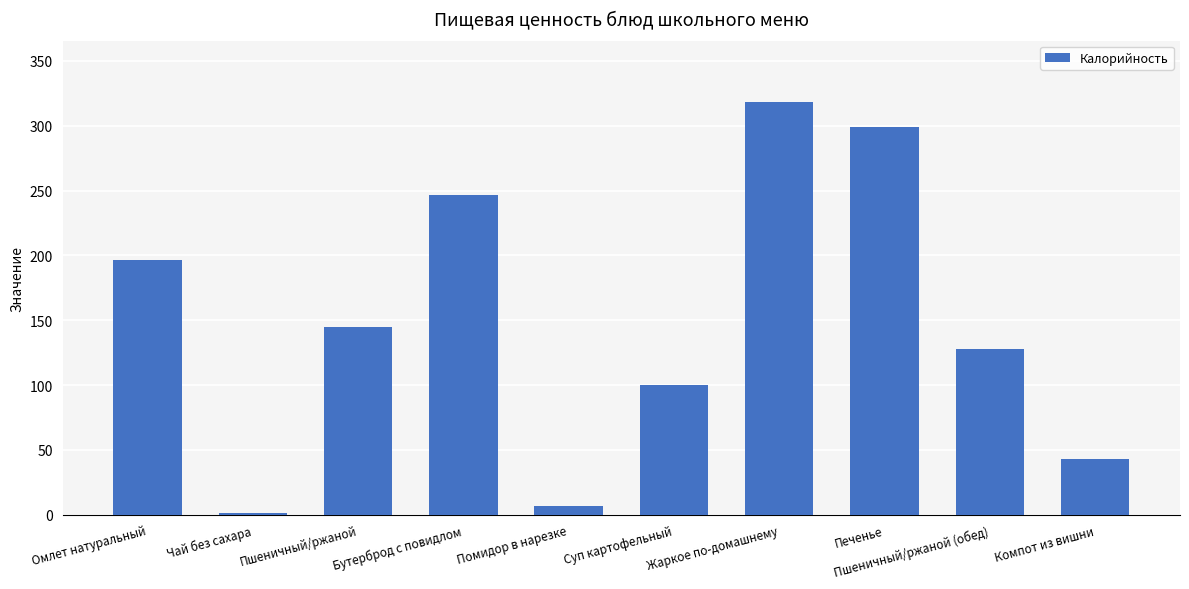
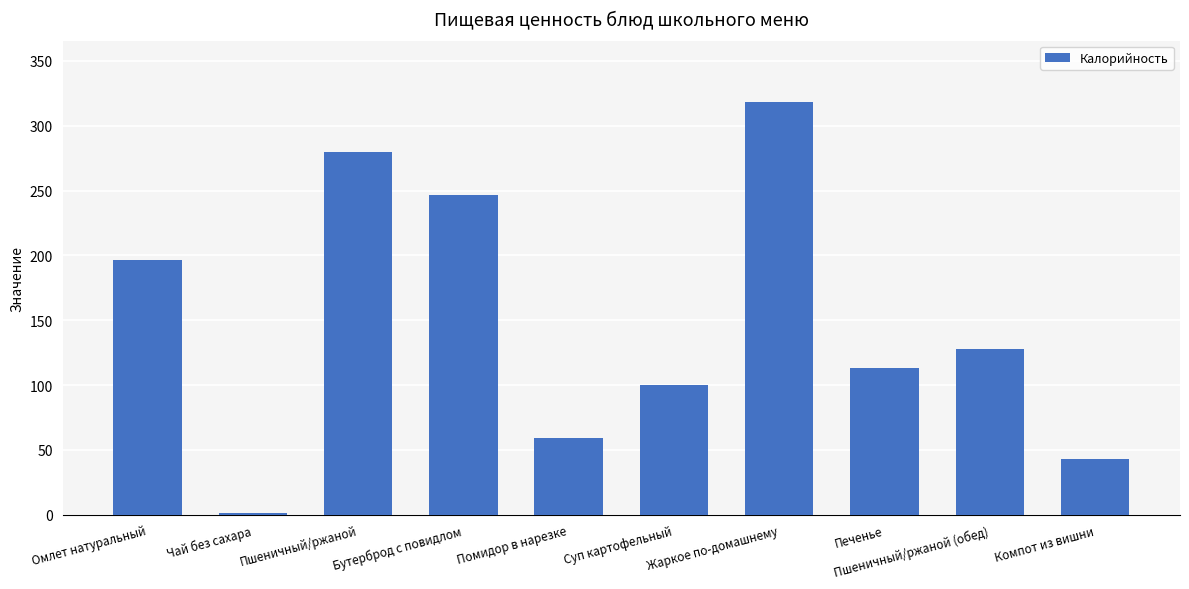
Пшеничный/ржаной: 145 -> 280
Помидор в нарезке: 6 -> 59
Печенье: 299 -> 113
